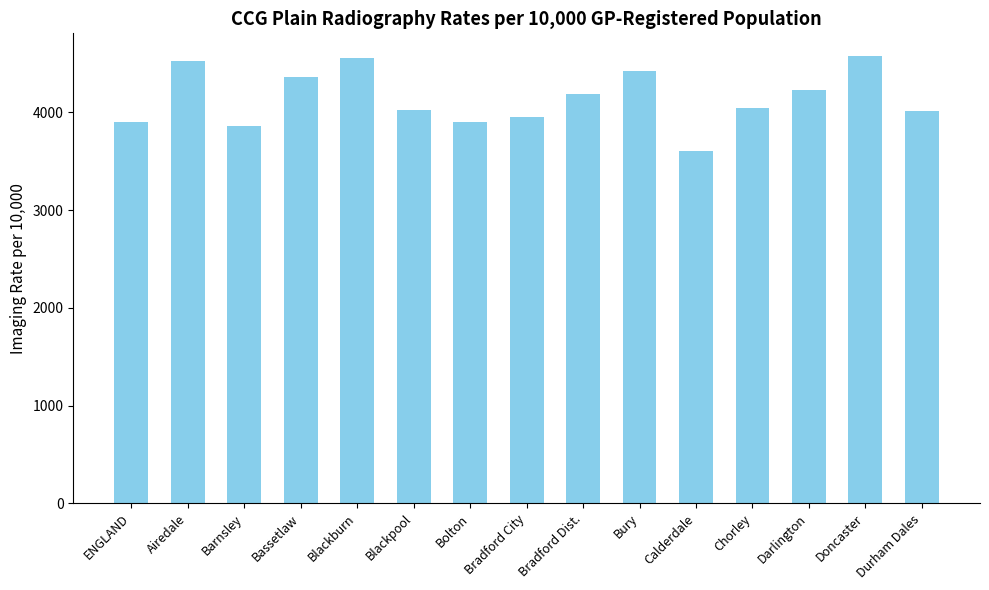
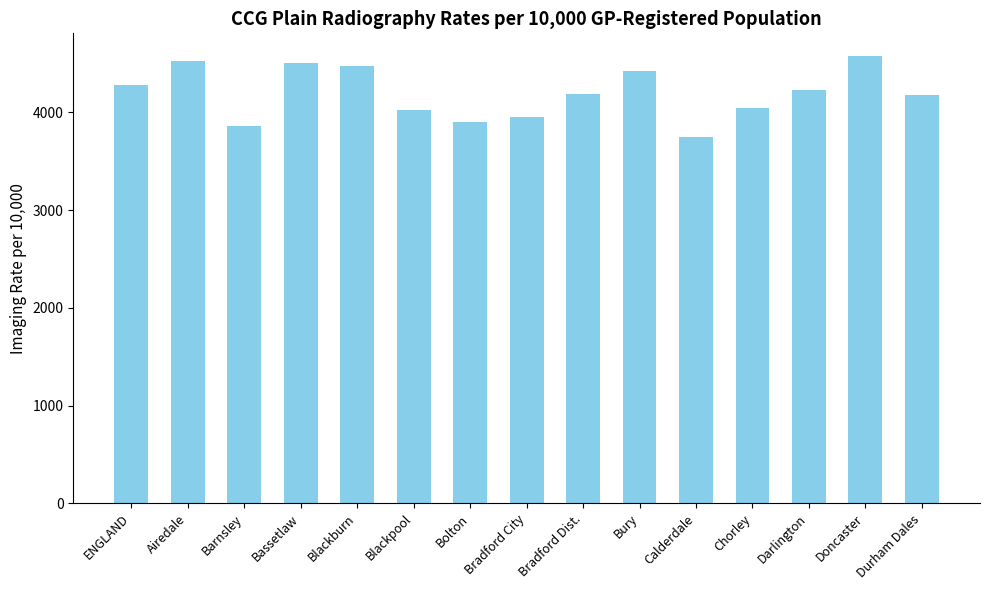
ENGLAND: 3900 -> 4300
Bassetlaw: 4400 -> 4500
Blackburn: 4600 -> 4500
Calderdale: 3600 -> 3800
Durham Dales: 4000 -> 4200
